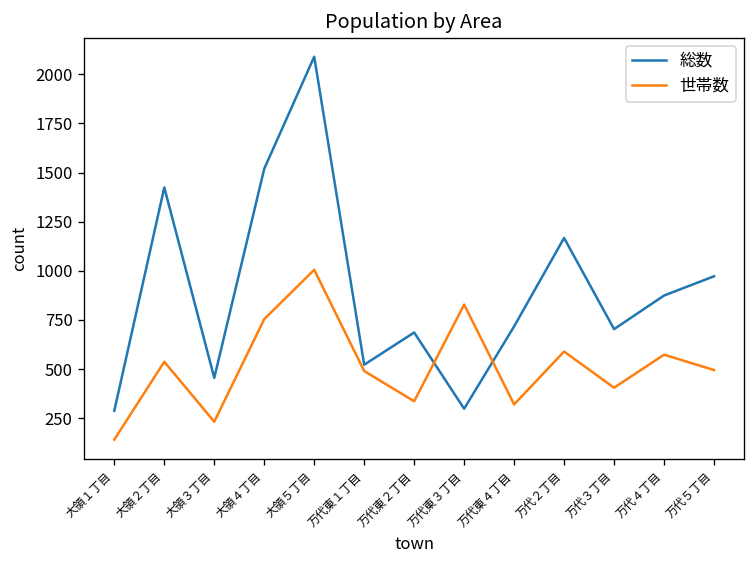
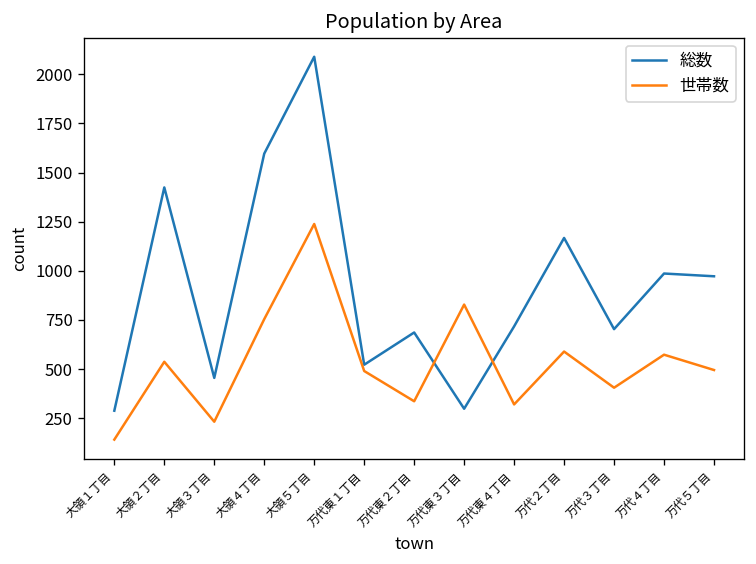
総数, 大領４丁目: 1520 -> 1600
世帯数, 大領５丁目: 1010 -> 1240
総数, 万代４丁目: 870 -> 990
